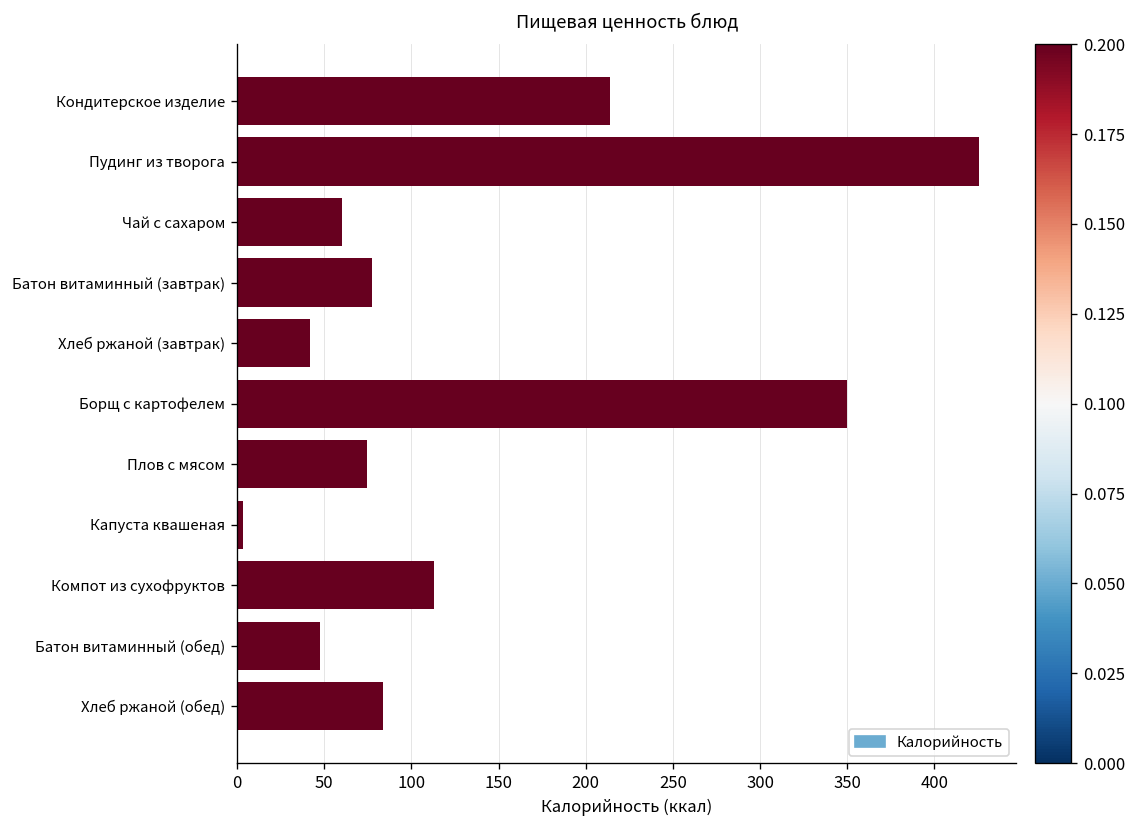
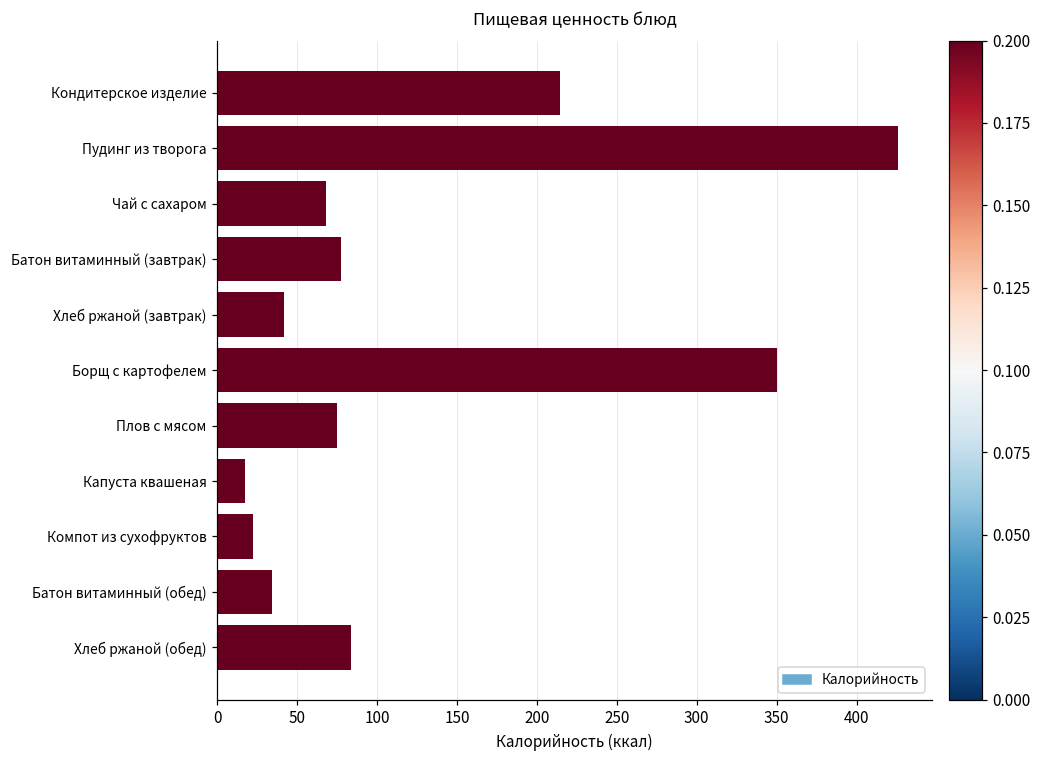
Чай с сахаром: 60 -> 68
Капуста квашеная: 3 -> 17
Компот из сухофруктов: 113 -> 22
Батон витаминный (обед): 48 -> 34
